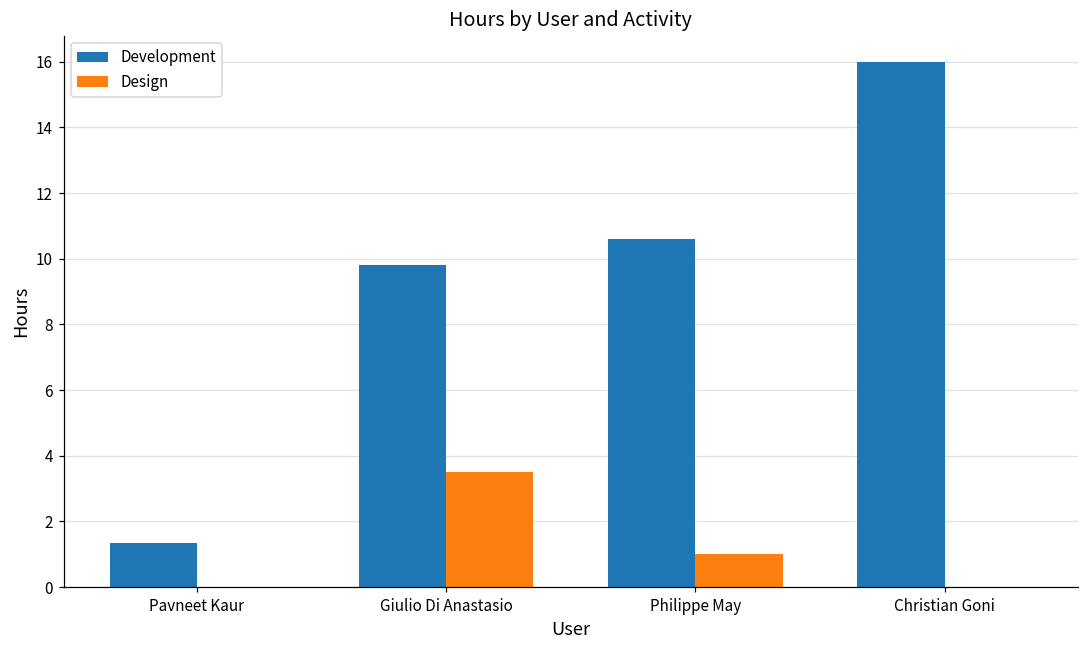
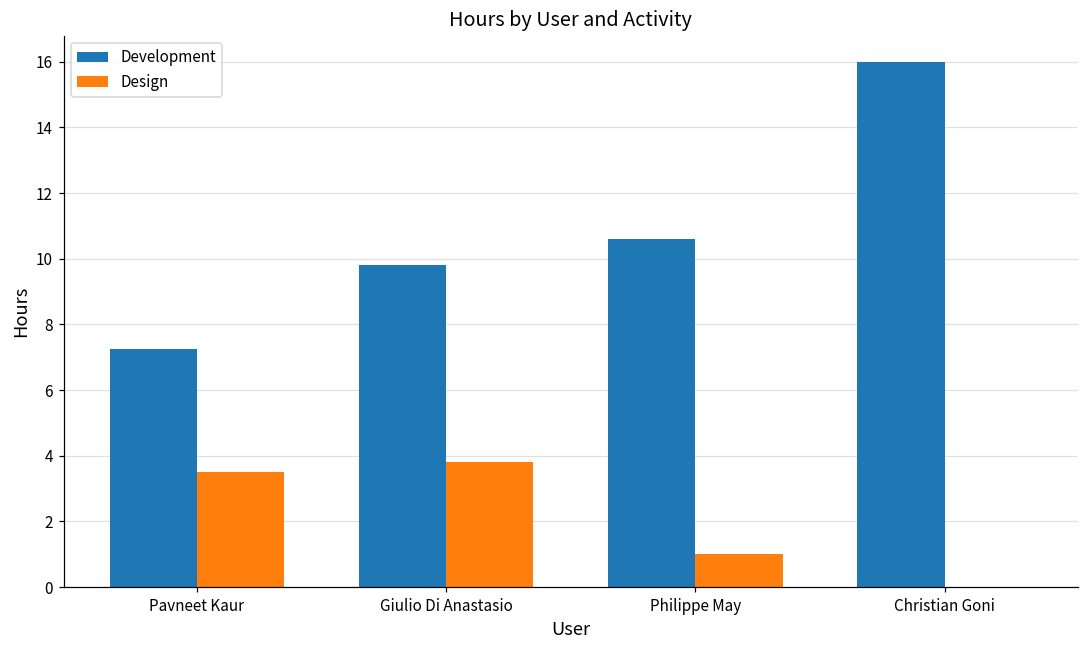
Development, Pavneet Kaur: 1.3 -> 7.3
Design, Pavneet Kaur: 0.0 -> 3.5
Design, Giulio Di Anastasio: 3.5 -> 3.8
